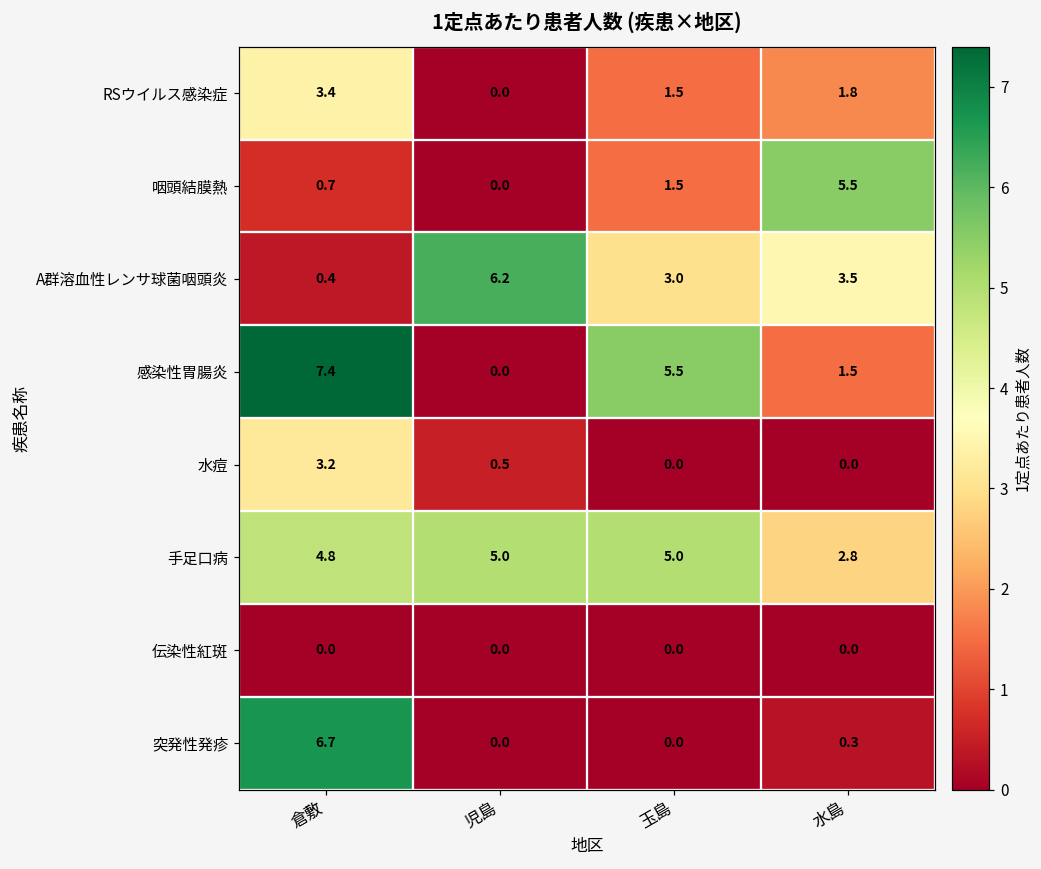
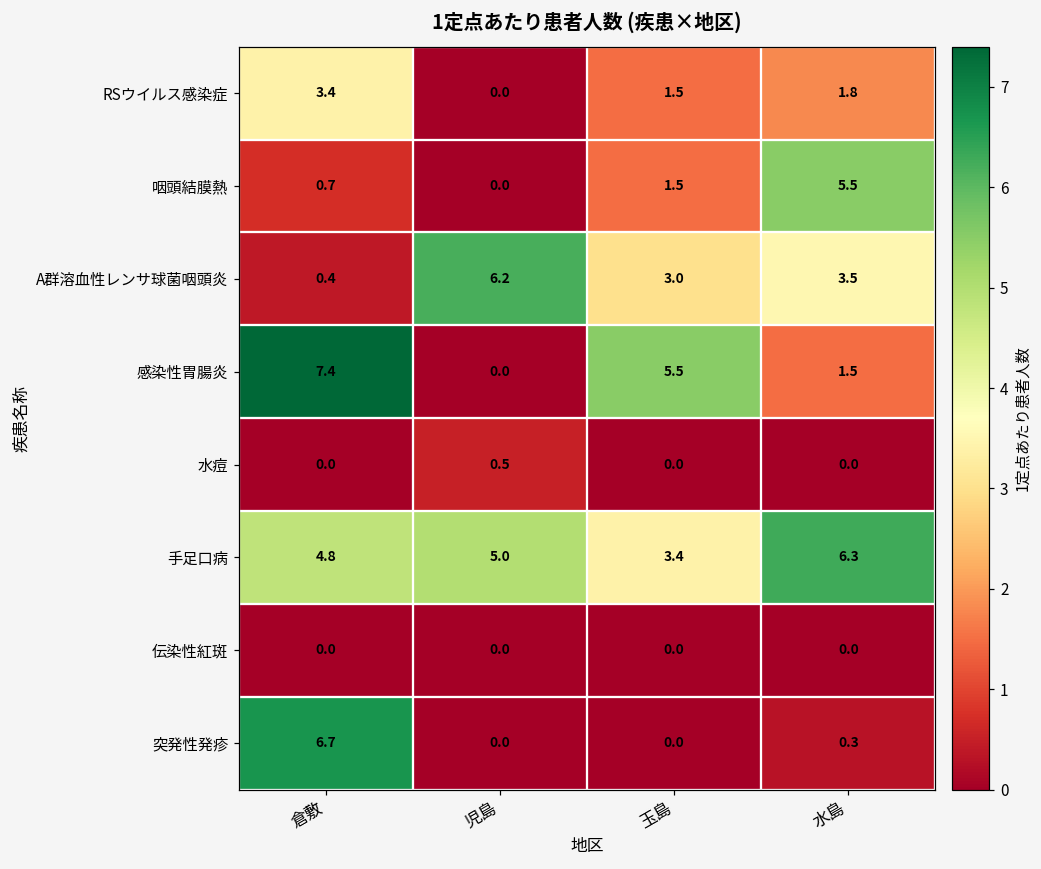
水痘, 倉敷: 3.2 -> 0.0
手足口病, 玉島: 5.0 -> 3.4
手足口病, 水島: 2.8 -> 6.3
